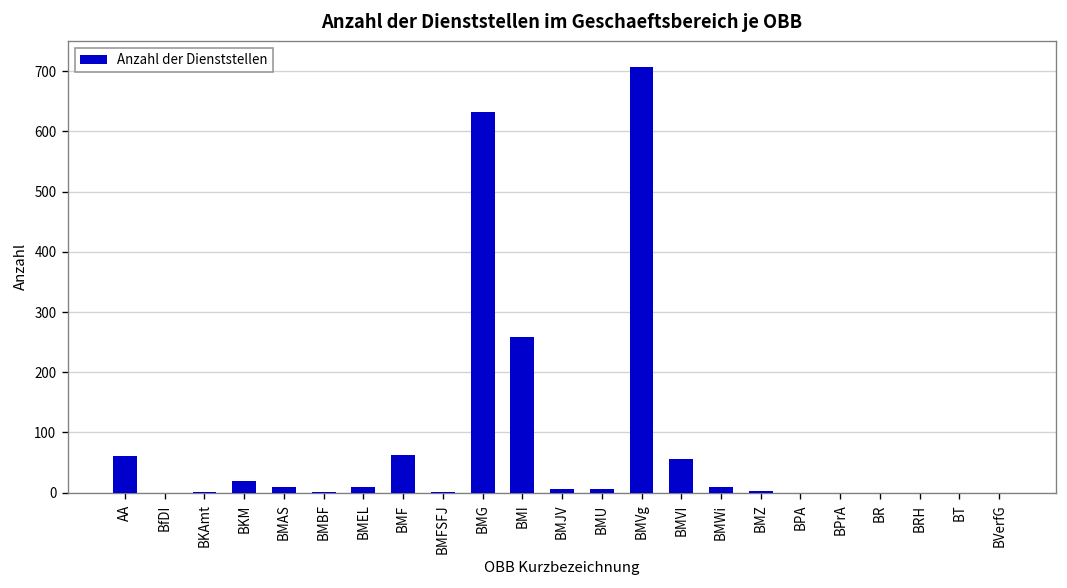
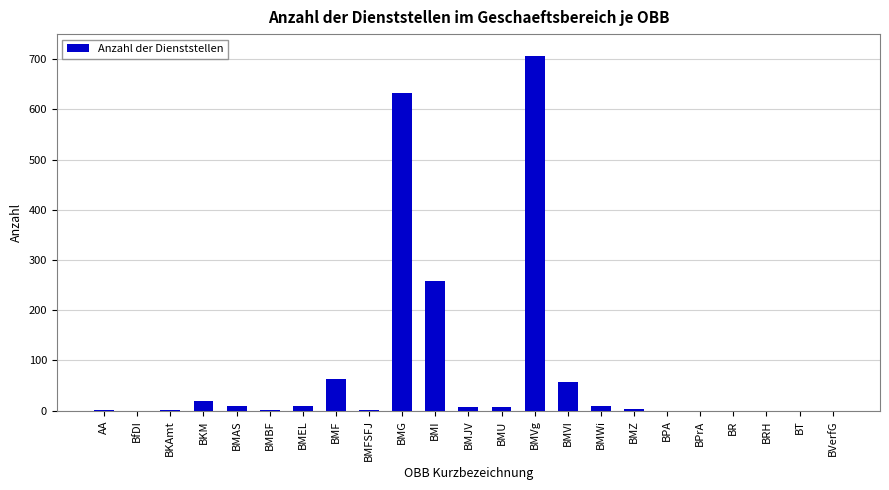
AA: 60 -> 0
